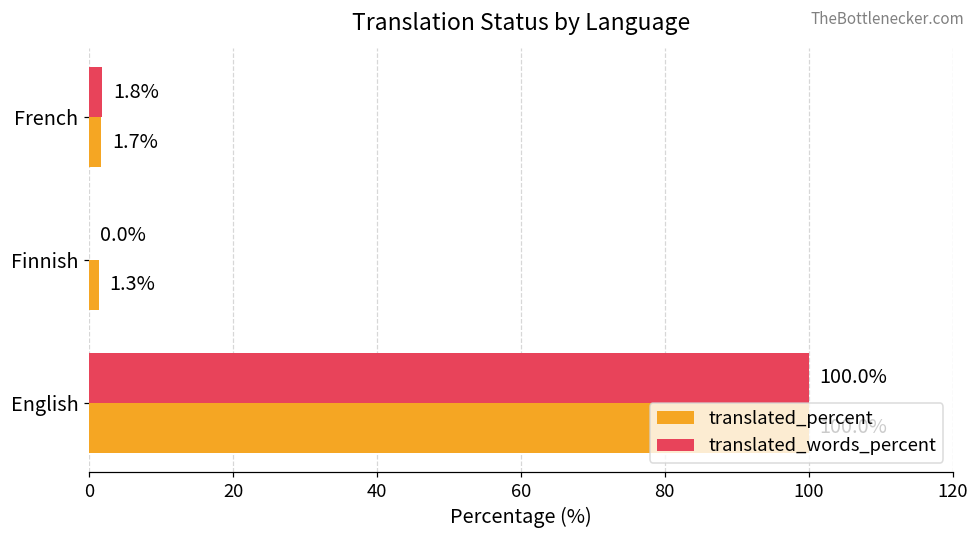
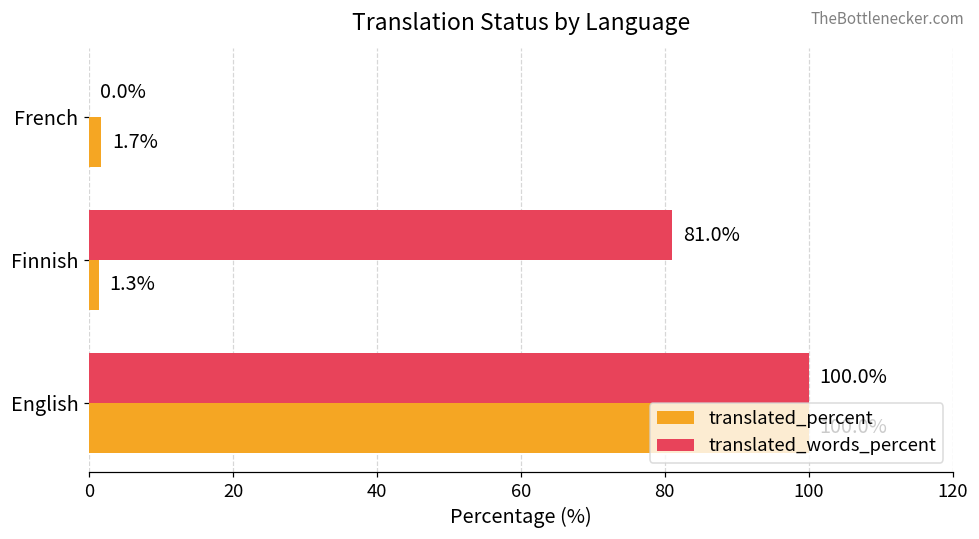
translated_words_percent, French: 1.8% -> 0.0%
translated_words_percent, Finnish: 0.0% -> 81.0%
